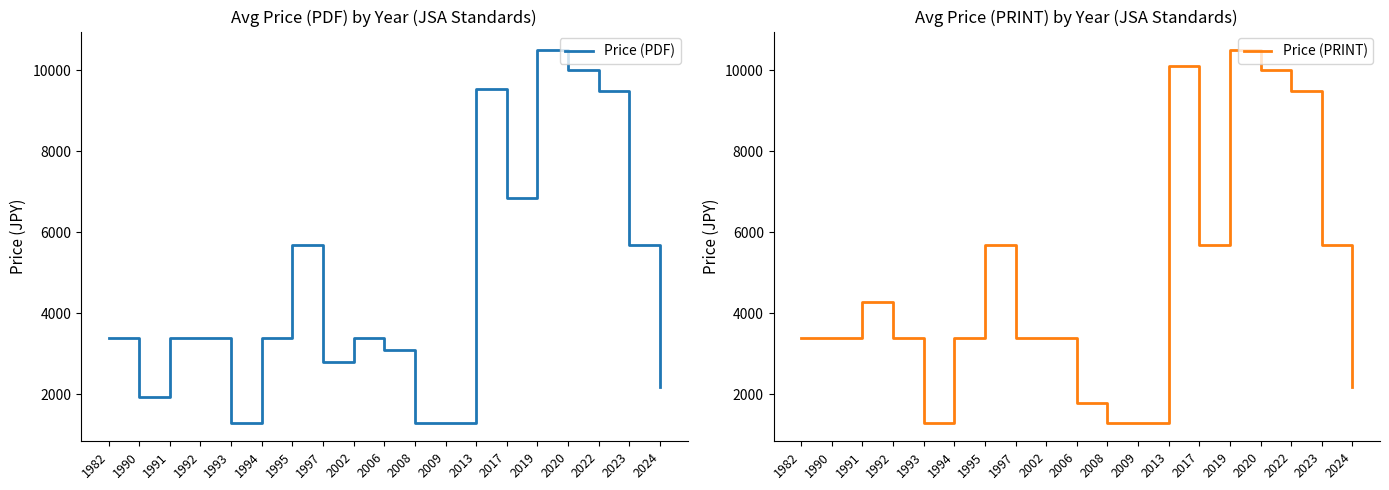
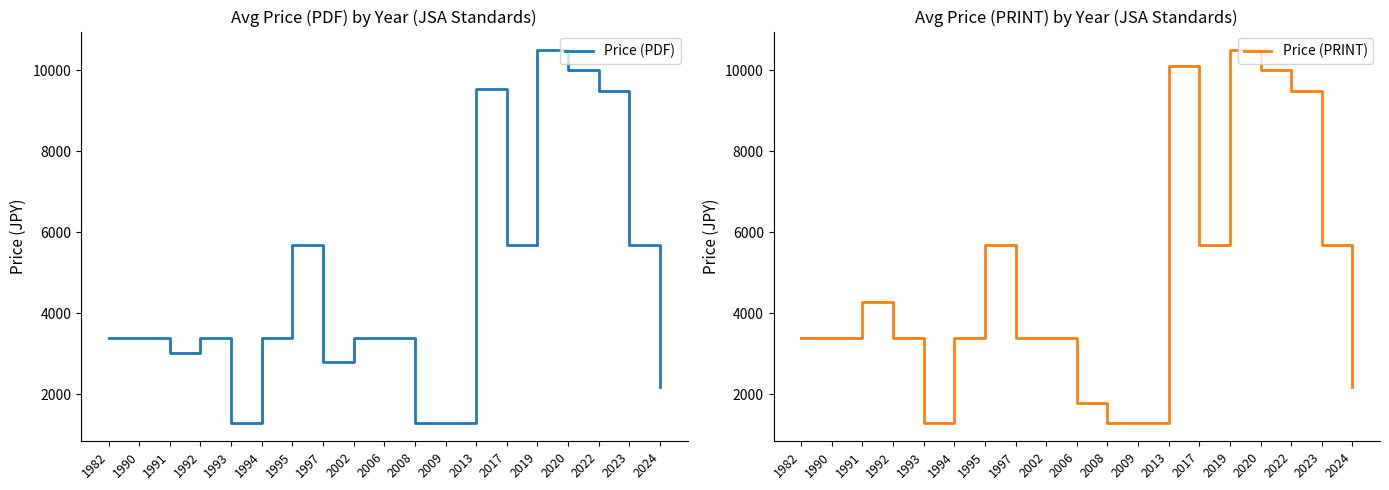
Avg Price (PDF) by Year (JSA Standards), 1990: 1900 -> 3400
Avg Price (PDF) by Year (JSA Standards), 1991: 3400 -> 3000
Avg Price (PDF) by Year (JSA Standards), 2006: 3100 -> 3400
Avg Price (PDF) by Year (JSA Standards), 2017: 6800 -> 5700
